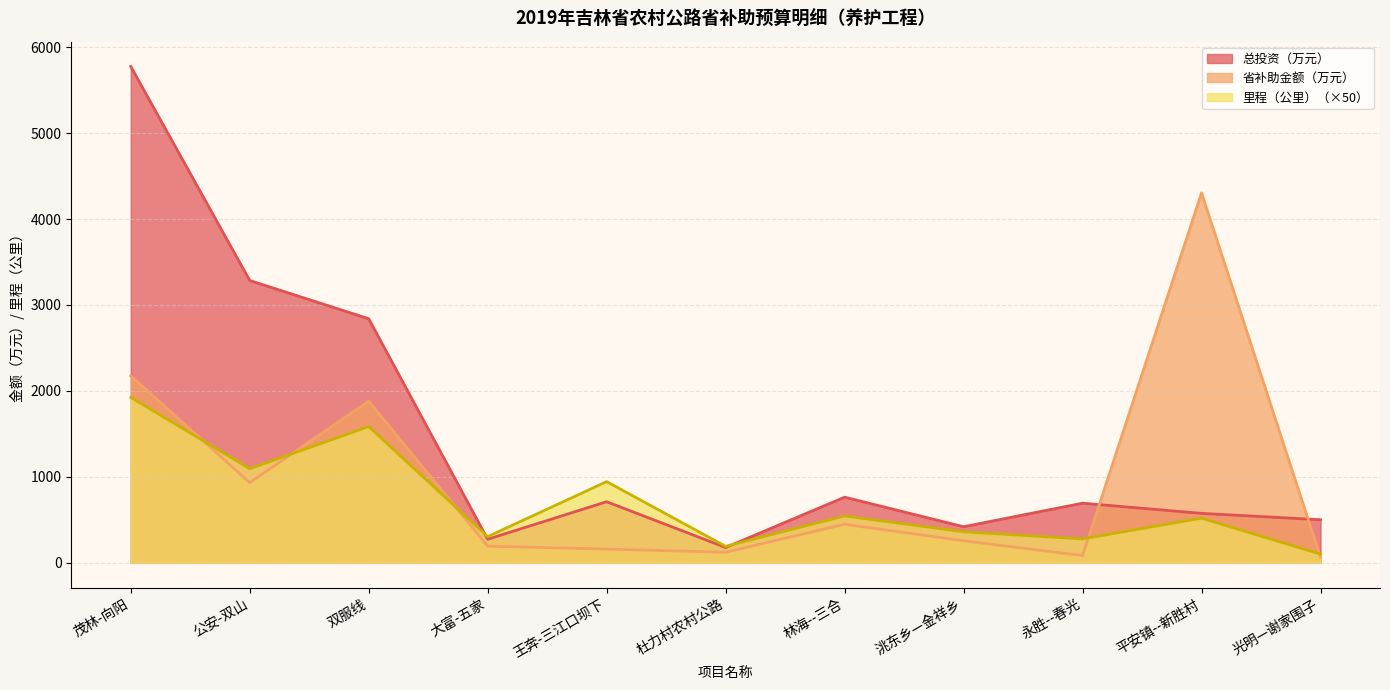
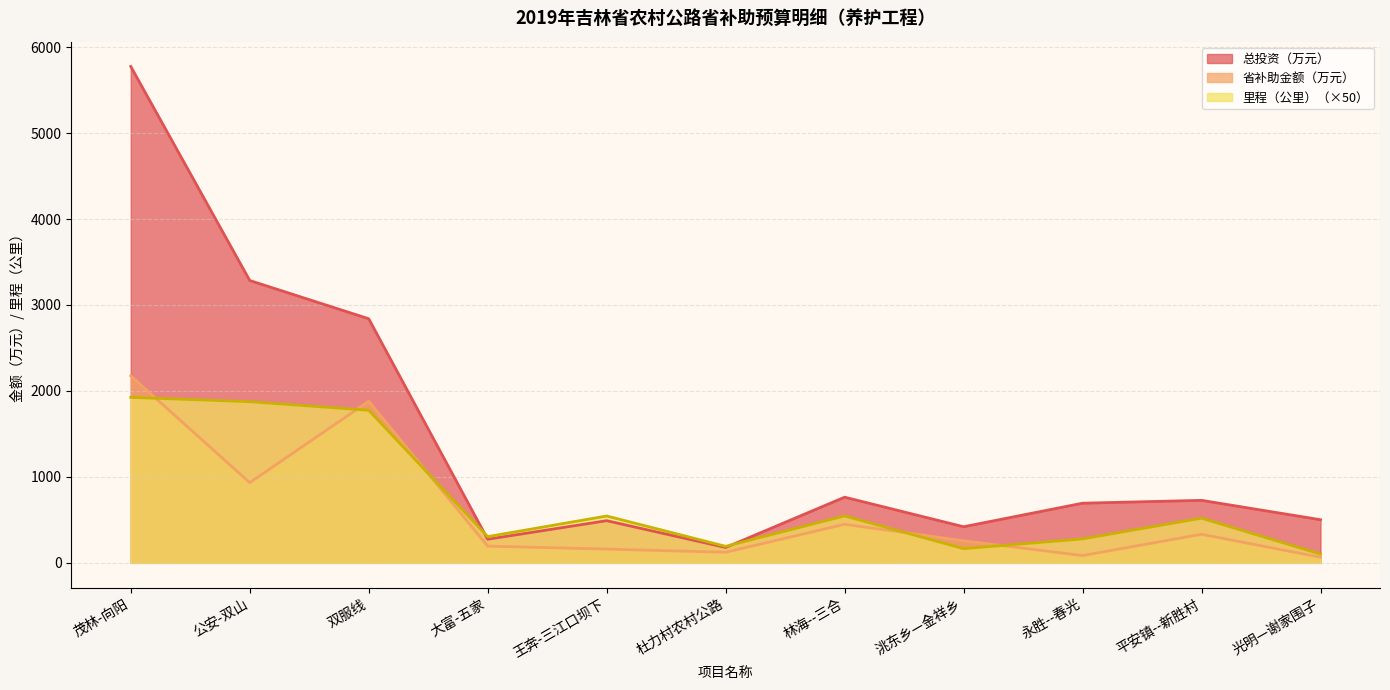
里程（公里）（×50）, 公安-双山: 1100 -> 1900
里程（公里）（×50）, 双服线: 1600 -> 1800
总投资（万元）, 王奔-三江口坝下: 700 -> 500
里程（公里）（×50）, 王奔-三江口坝下: 900 -> 500
里程（公里）（×50）, 洮东乡—金祥乡: 400 -> 200
总投资（万元）, 平安镇--新胜村: 600 -> 700
省补助金额（万元）, 平安镇--新胜村: 4300 -> 300
